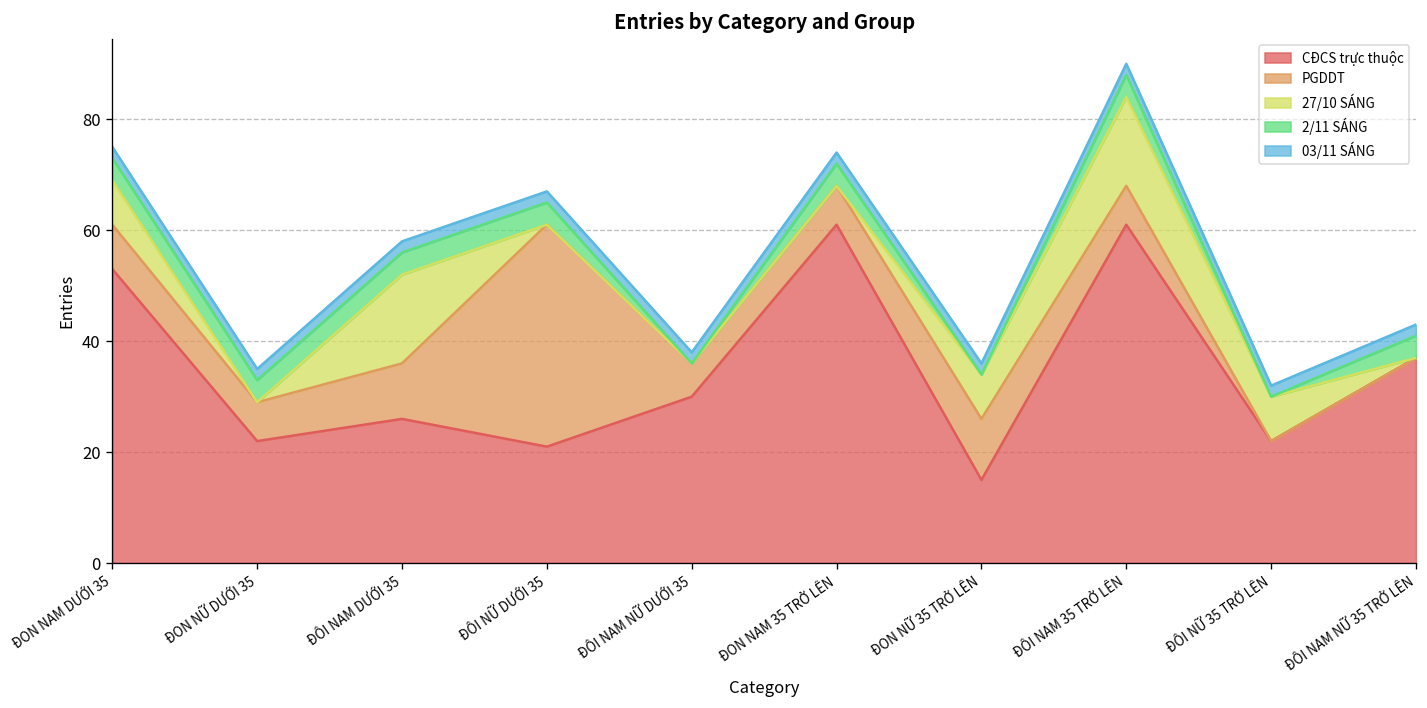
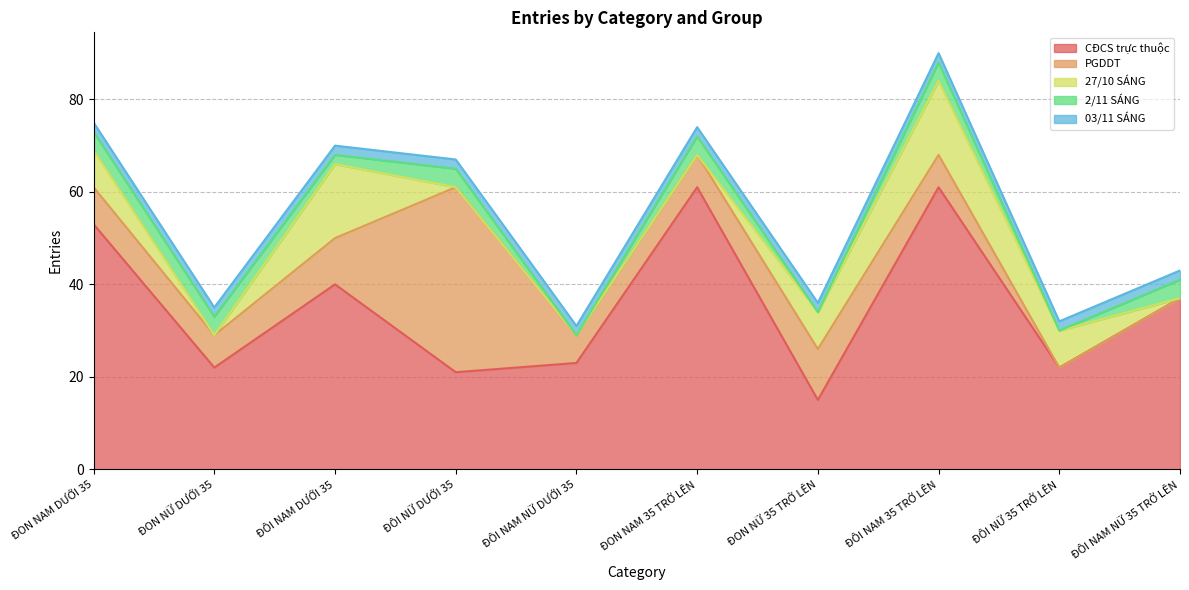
CÐCS trực thuộc, ÐÔI NAM DƯỚI 35: 26 -> 40
2/11 SÁNG, ÐÔI NAM DƯỚI 35: 4 -> 2
CÐCS trực thuộc, ÐÔI NAM NỮ DƯỚI 35: 30 -> 23
